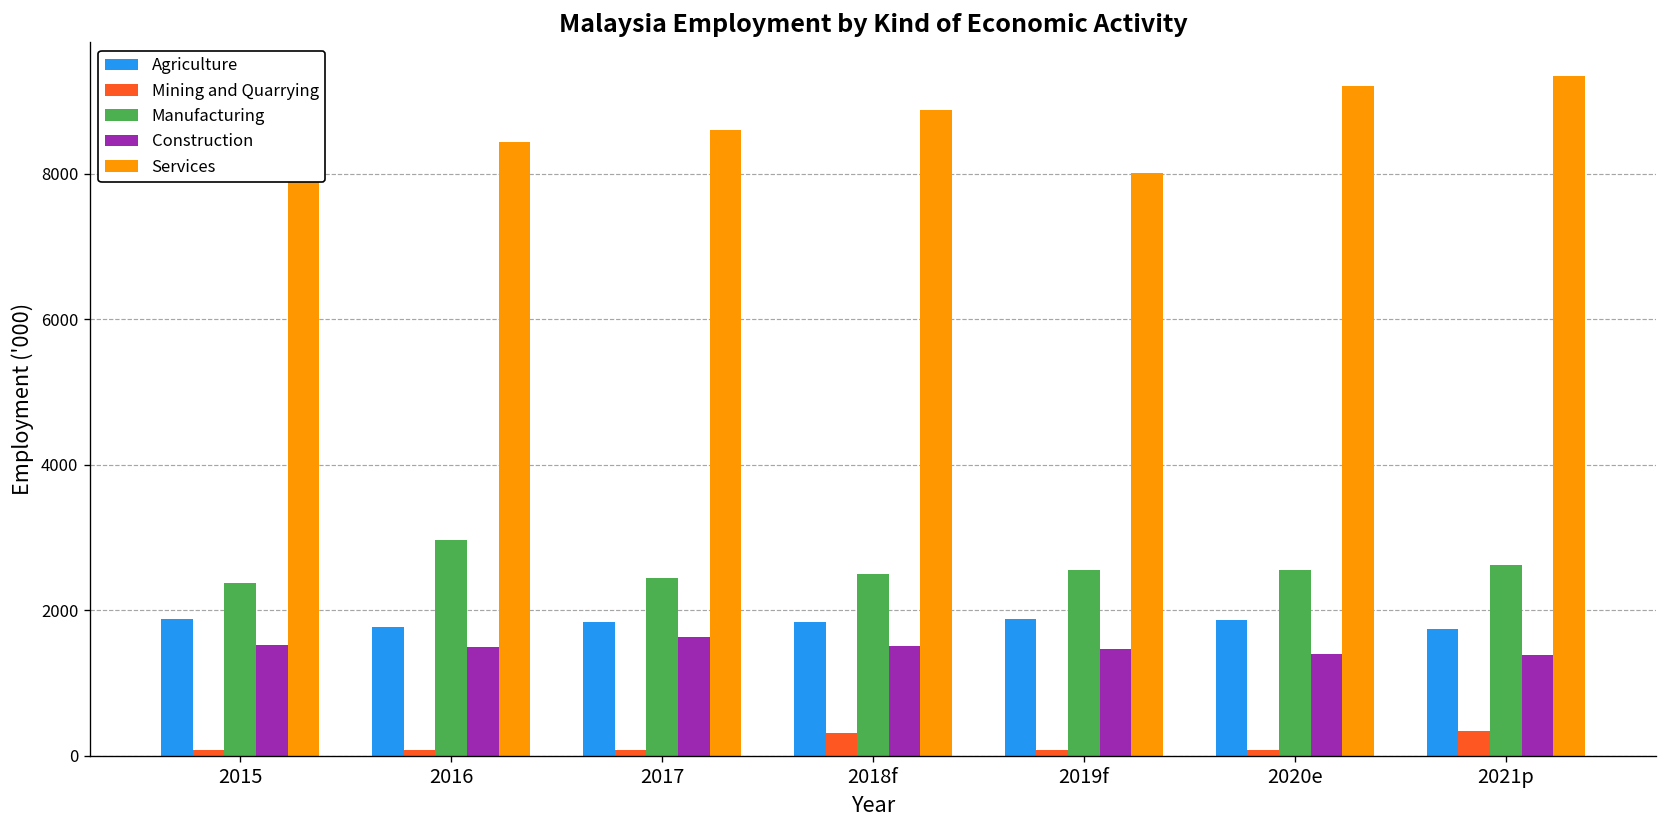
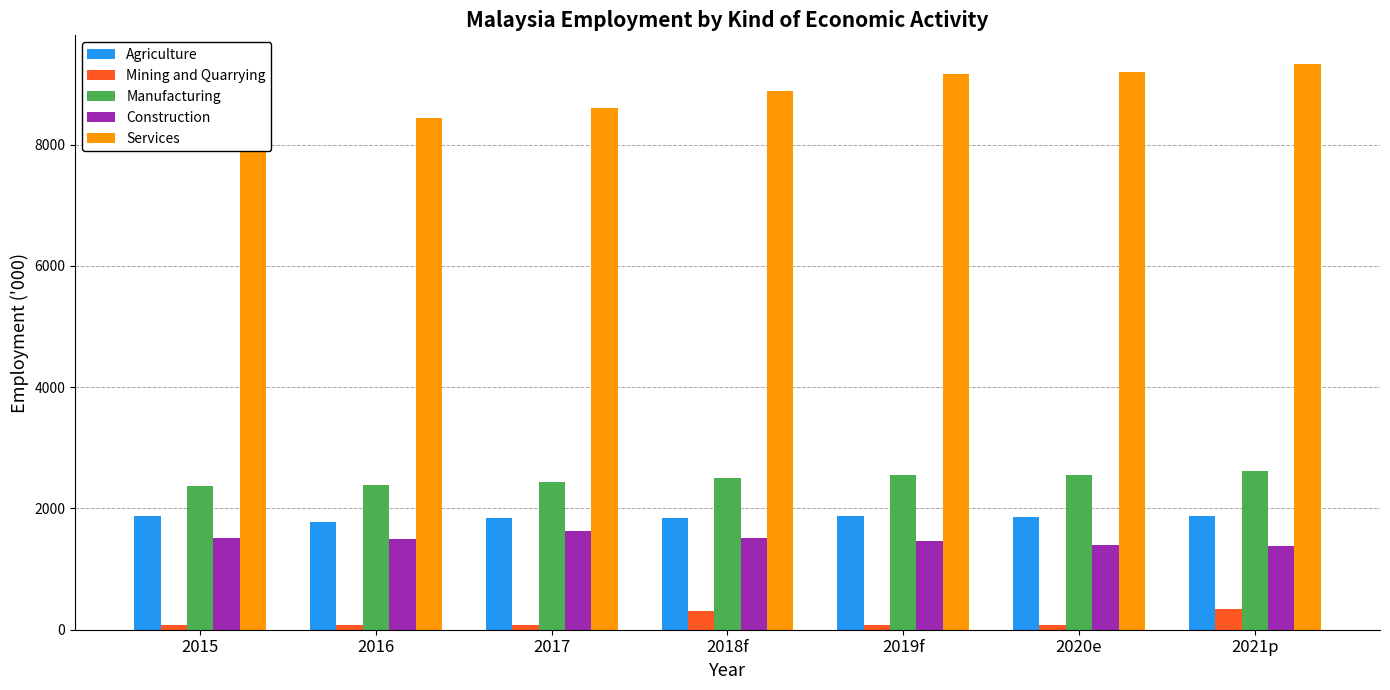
Manufacturing, 2016: 3000 -> 2400
Services, 2019f: 8000 -> 9200
Agriculture, 2021p: 1700 -> 1900
